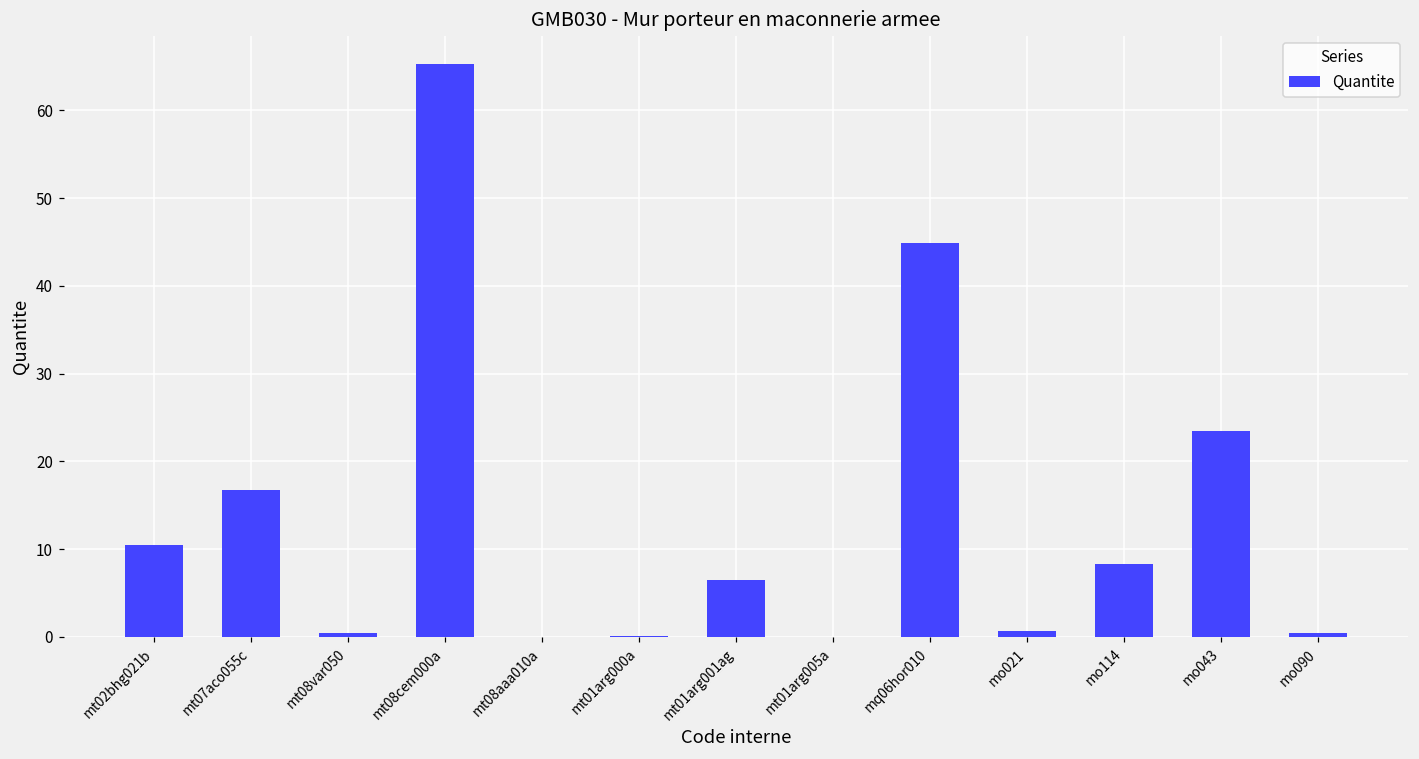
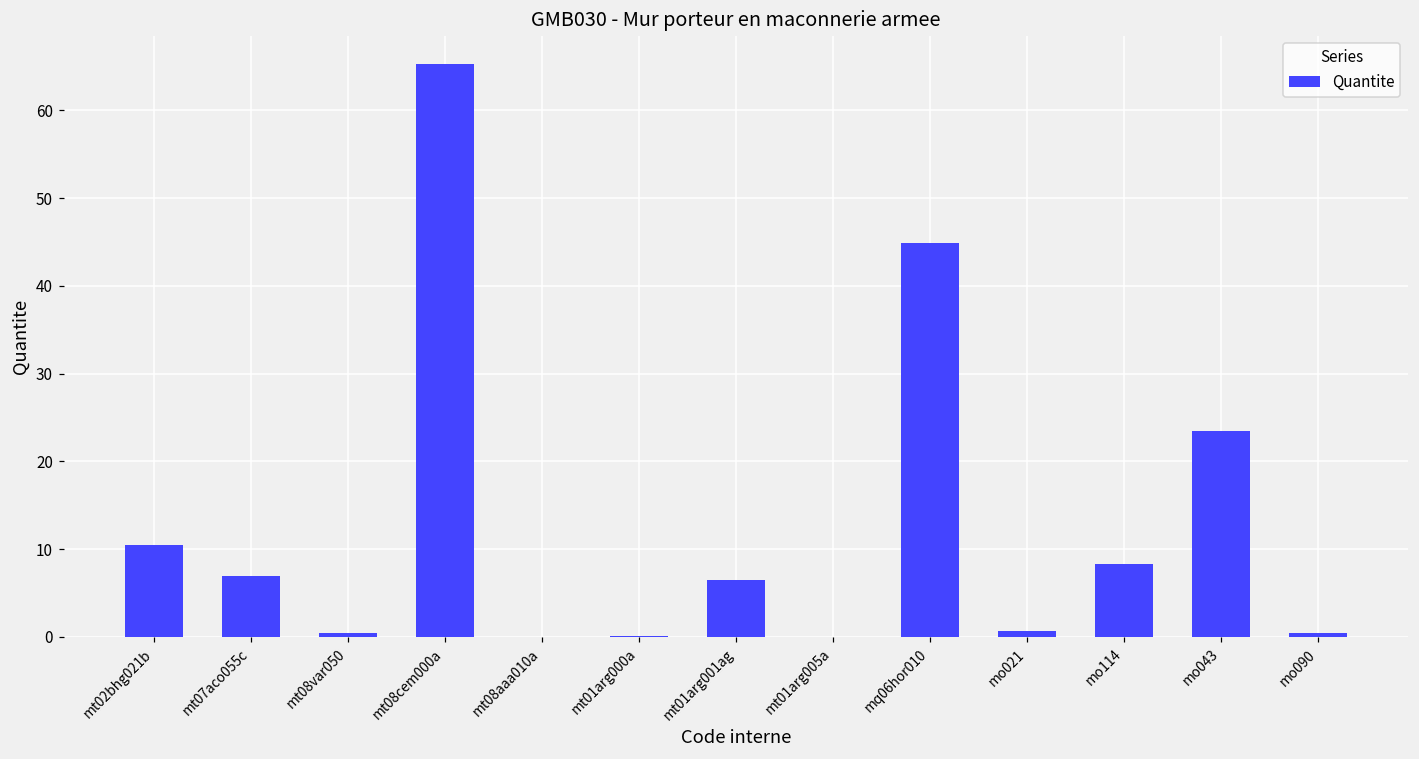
mt07aco055c: 17 -> 7
